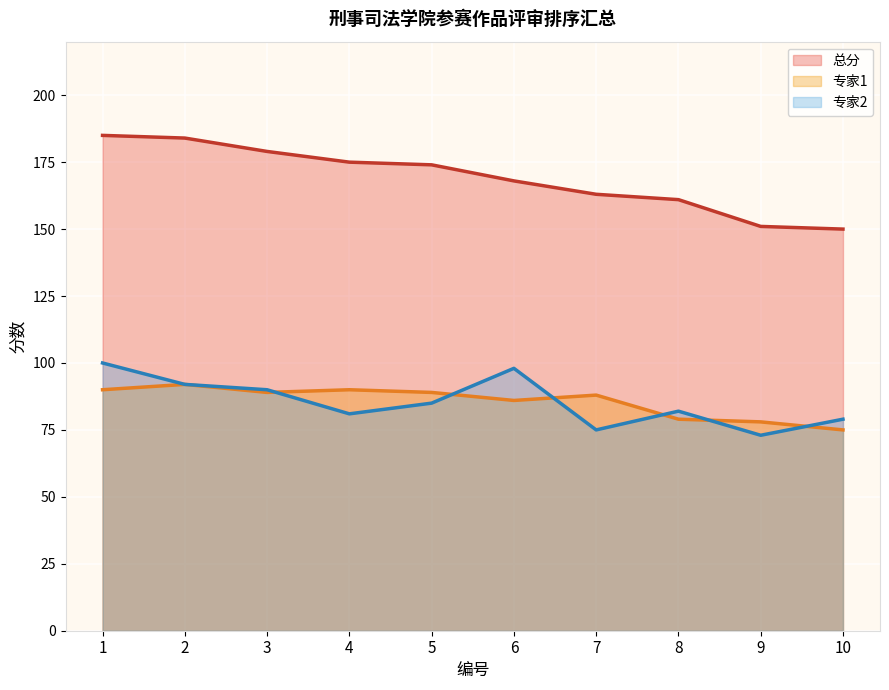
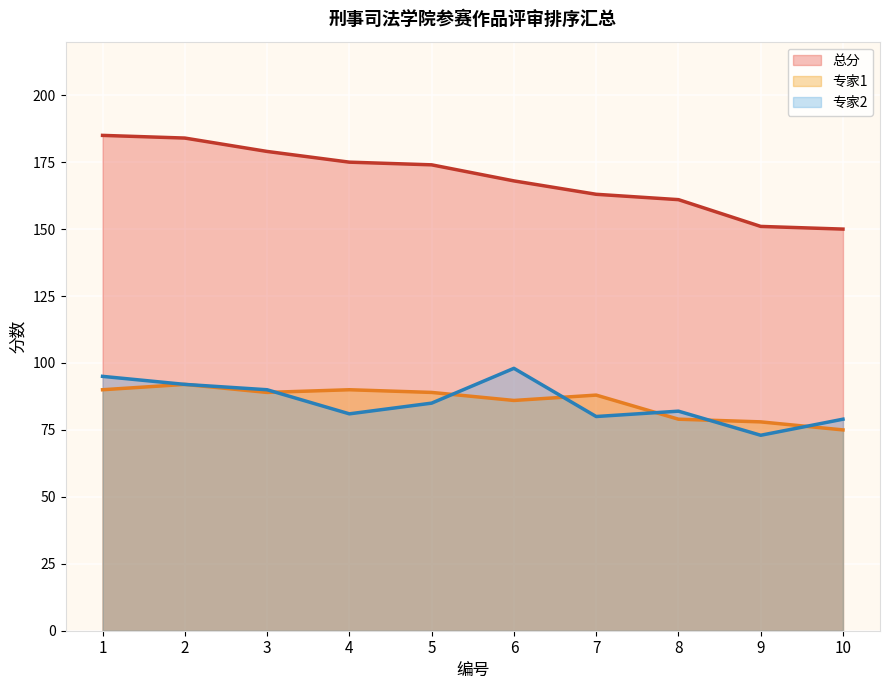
专家2, 1: 100 -> 95
专家2, 7: 75 -> 80
